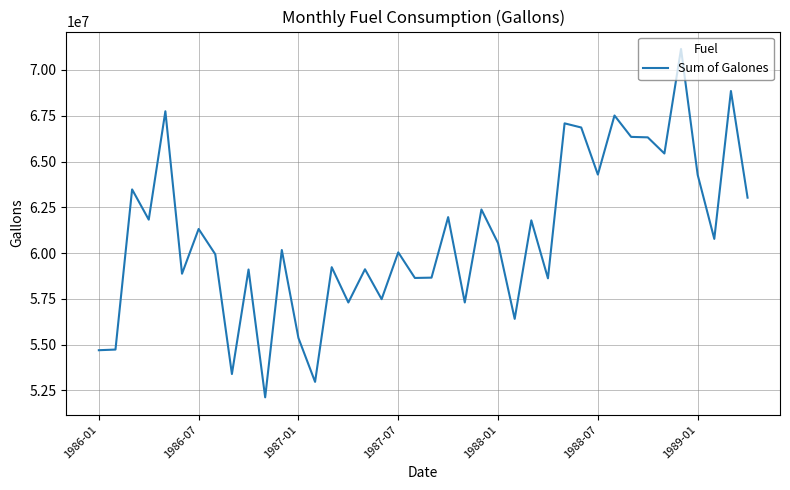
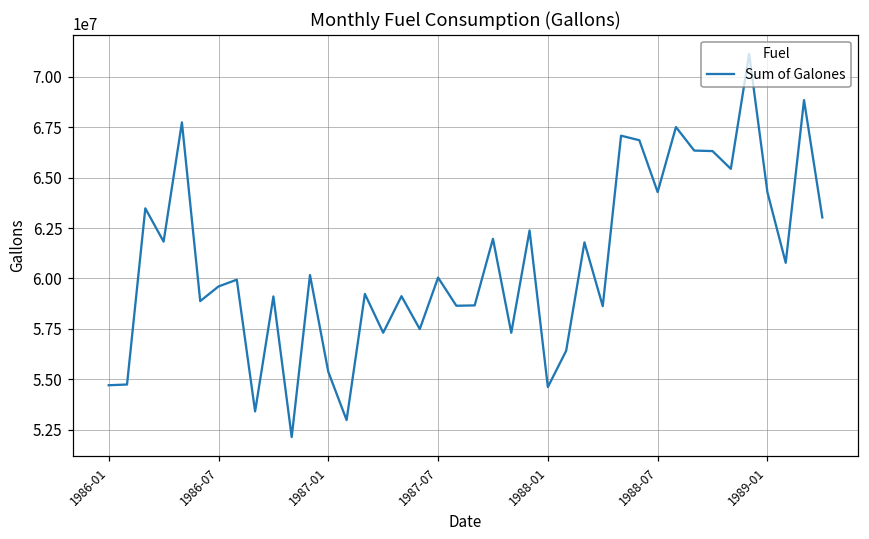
1986-07: 61300000 -> 59600000
1988-01: 60500000 -> 54600000
